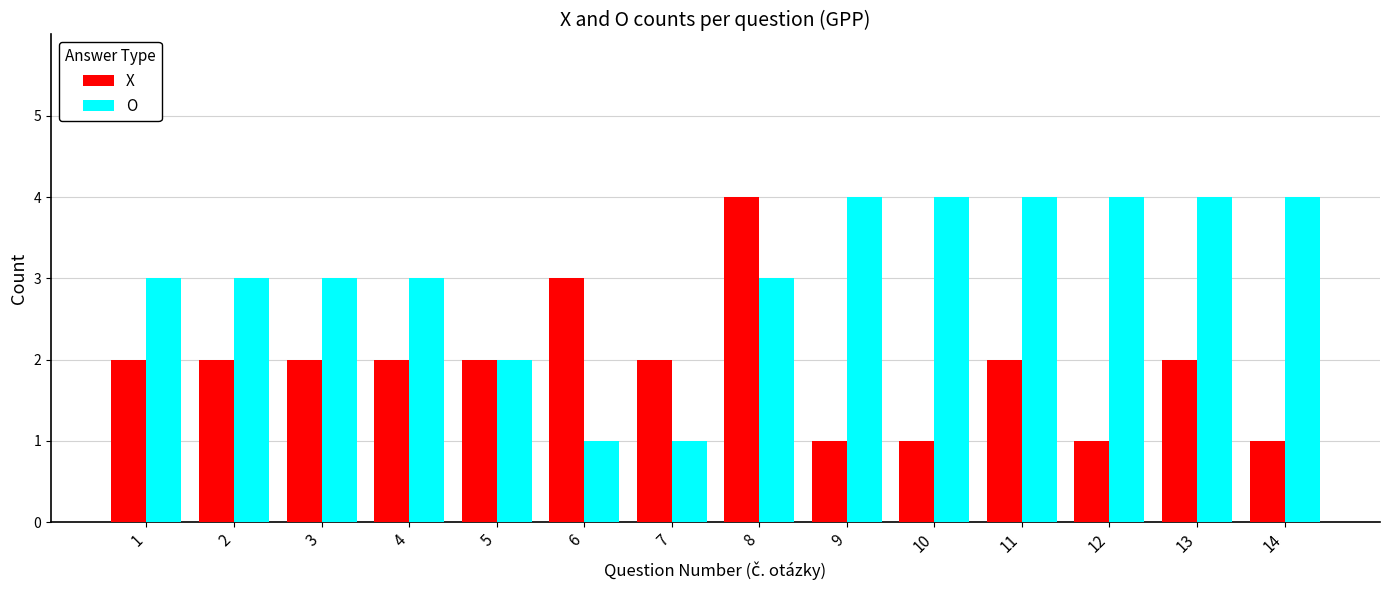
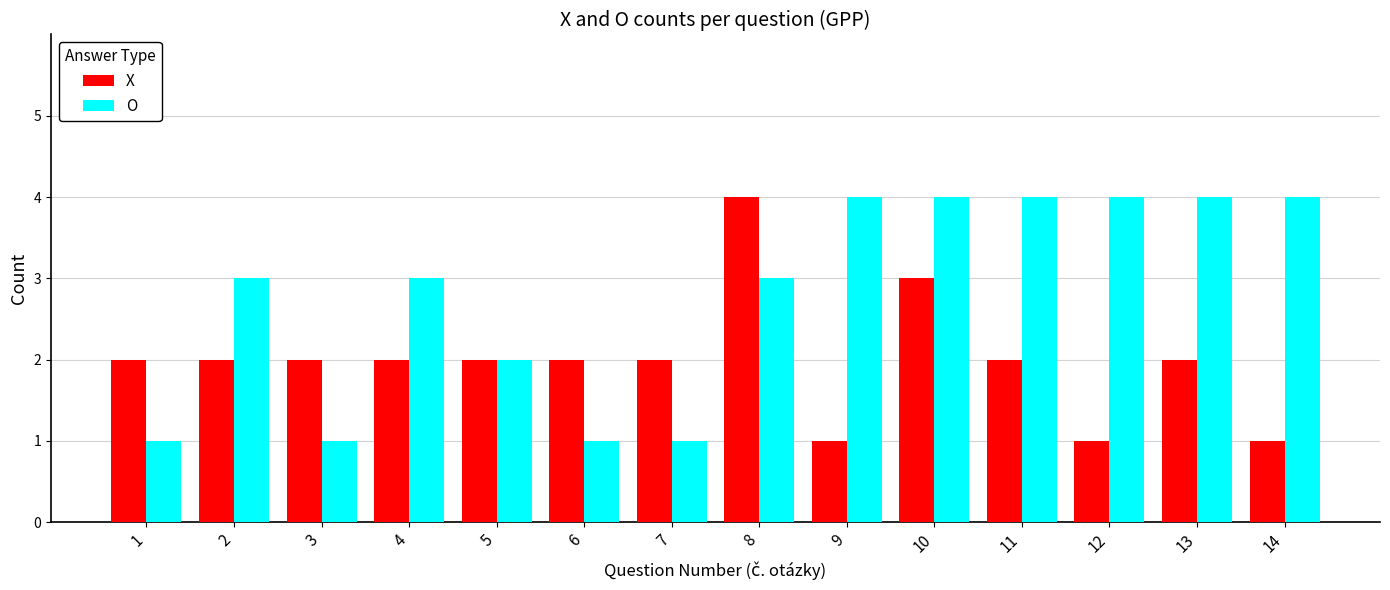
O, 1: 3 -> 1
O, 3: 3 -> 1
X, 6: 3 -> 2
X, 10: 1 -> 3
